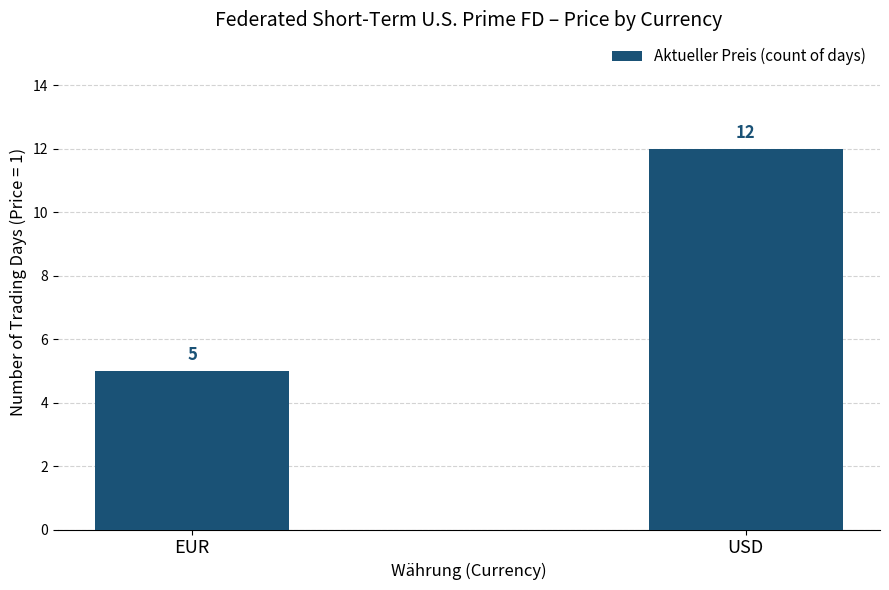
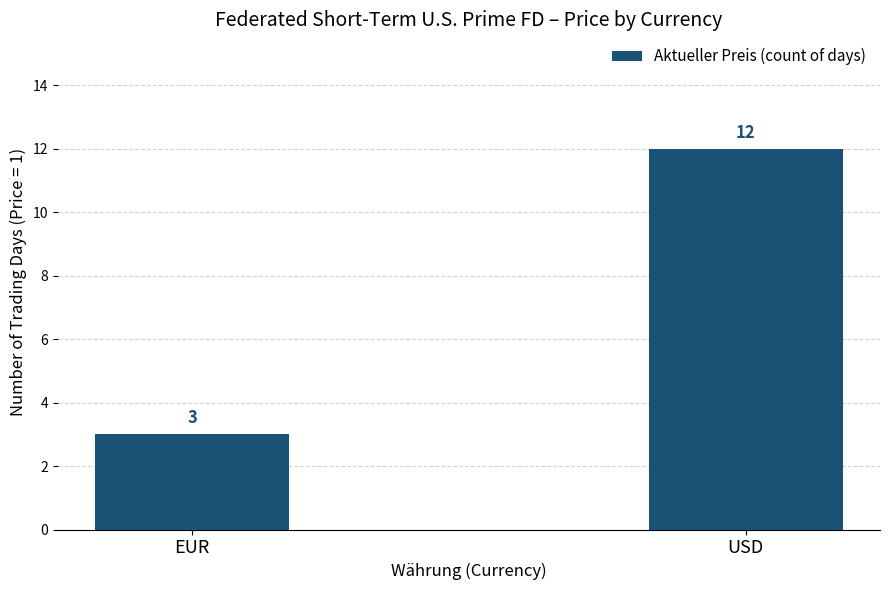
EUR: 5 -> 3
